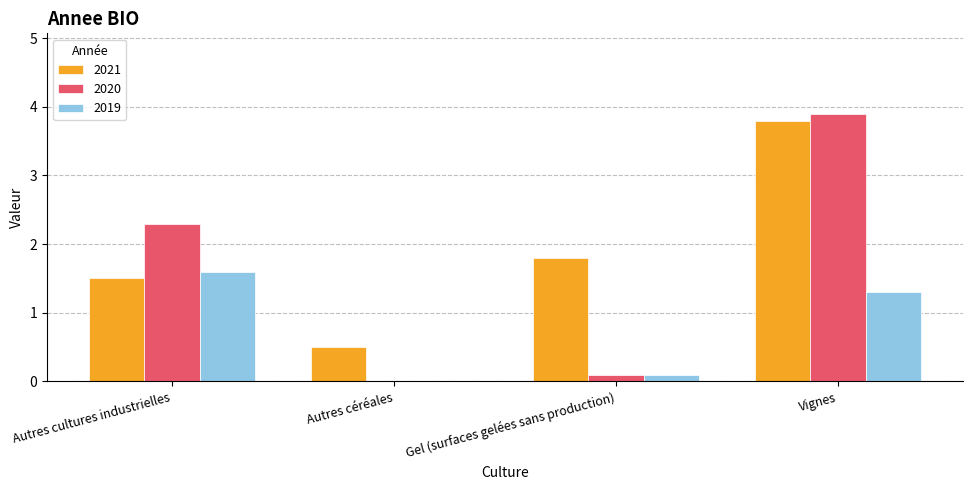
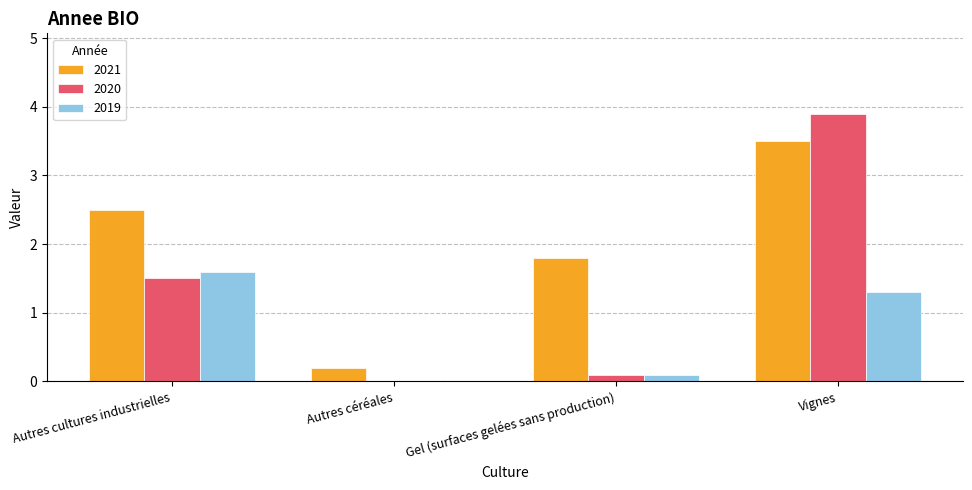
2021, Autres cultures industrielles: 1.5 -> 2.5
2020, Autres cultures industrielles: 2.3 -> 1.5
2021, Autres céréales: 0.5 -> 0.2
2021, Vignes: 3.8 -> 3.5
